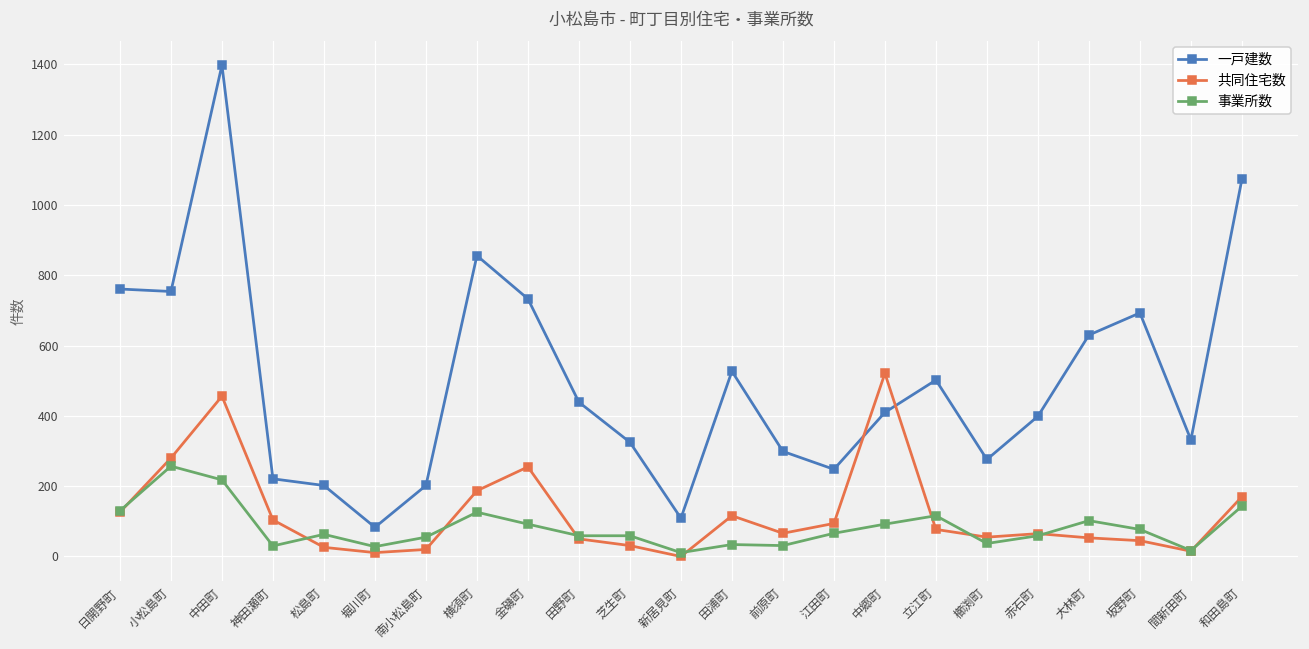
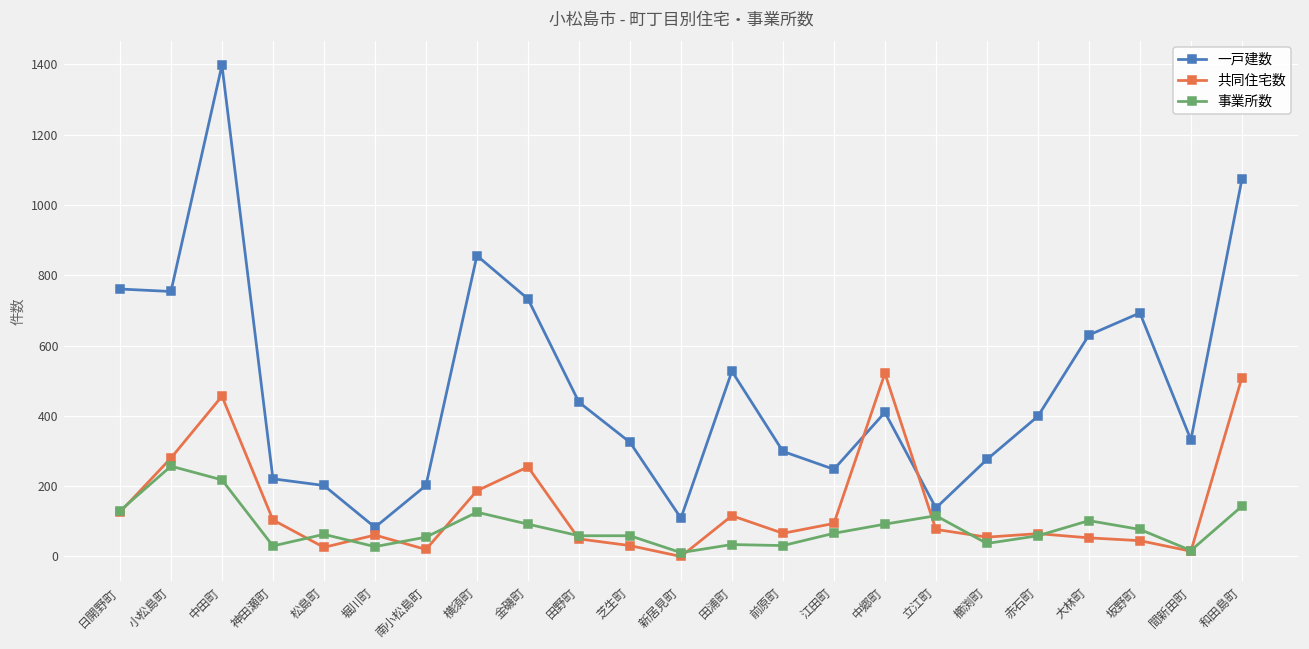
共同住宅数, 堀川町: 10 -> 60
一戸建数, 立江町: 500 -> 140
共同住宅数, 和田島町: 170 -> 510
